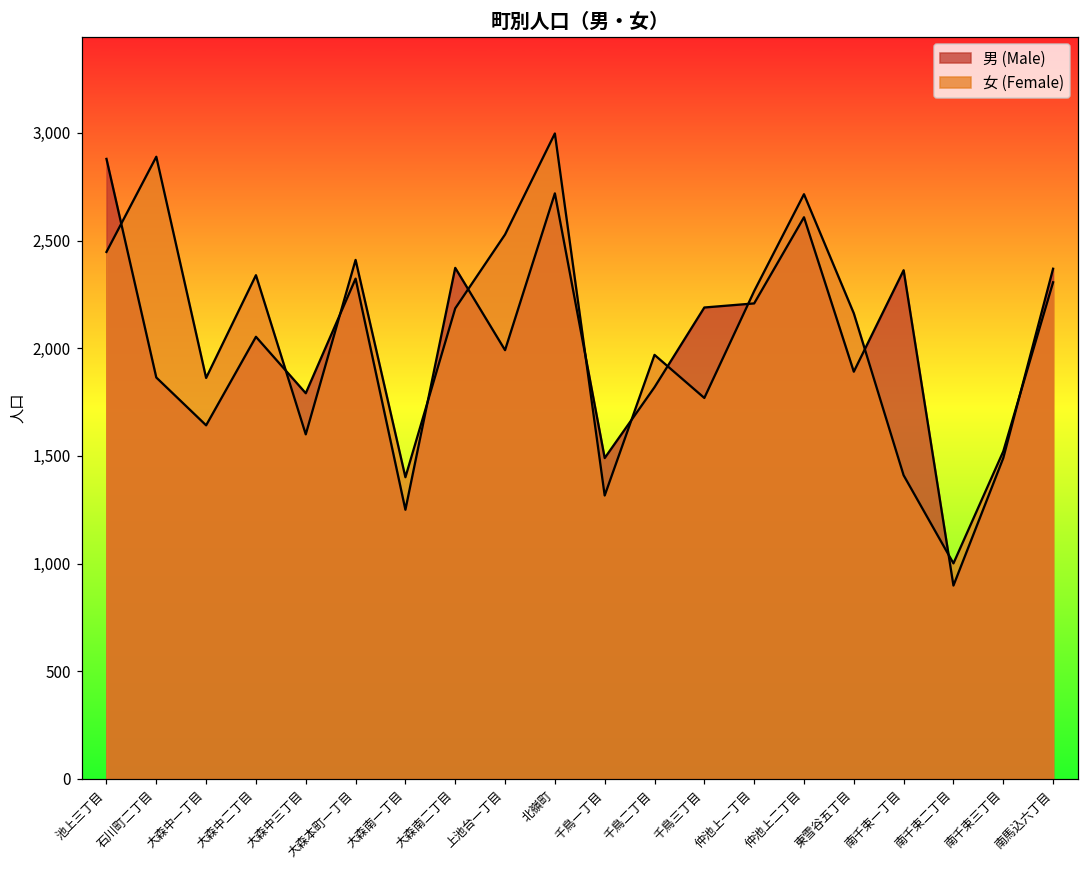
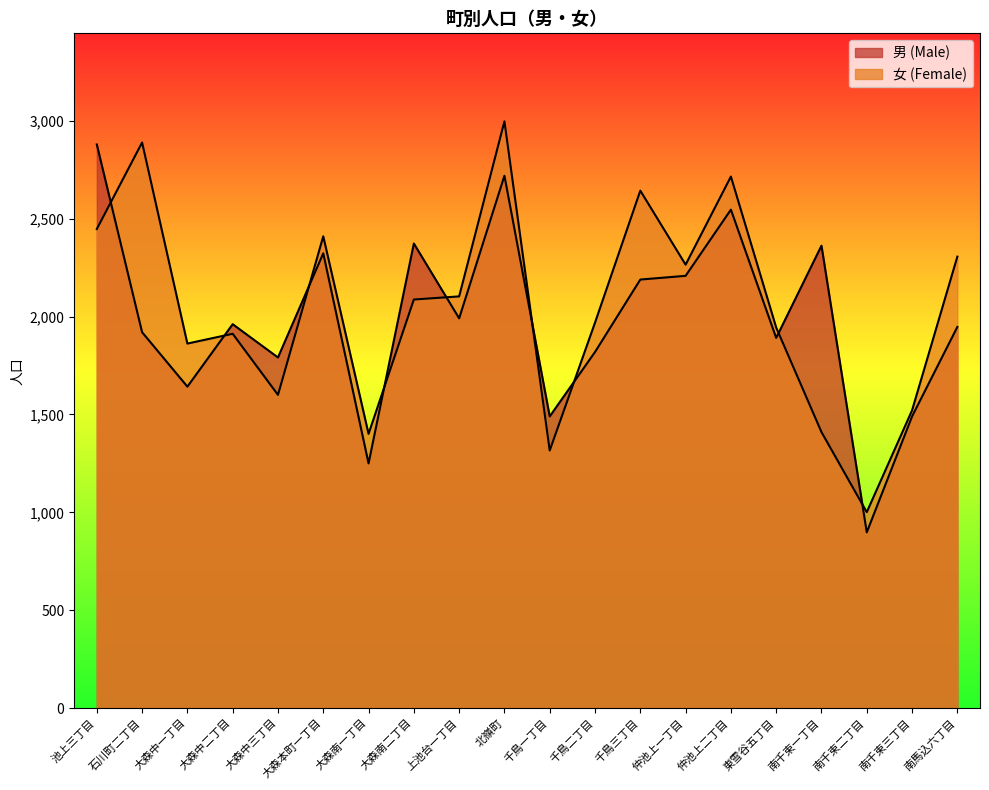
男 (Male), 石川町二丁目: 1,860 -> 1,920
男 (Male), 大森中二丁目: 2,050 -> 1,960
女 (Female), 大森中二丁目: 2,340 -> 1,910
女 (Female), 大森南二丁目: 2,190 -> 2,090
女 (Female), 上池台一丁目: 2,530 -> 2,100
女 (Female), 千鳥三丁目: 1,770 -> 2,640
男 (Male), 仲池上二丁目: 2,610 -> 2,550
女 (Female), 東雪谷五丁目: 2,160 -> 1,940
男 (Male), 南馬込六丁目: 2,370 -> 1,950
